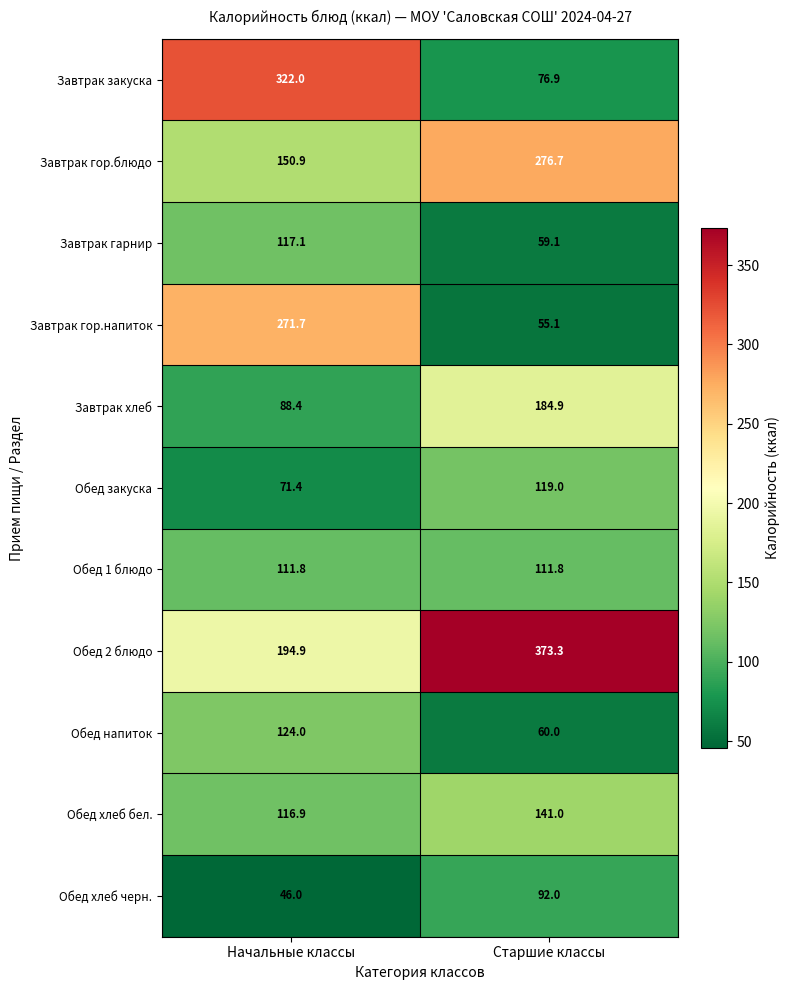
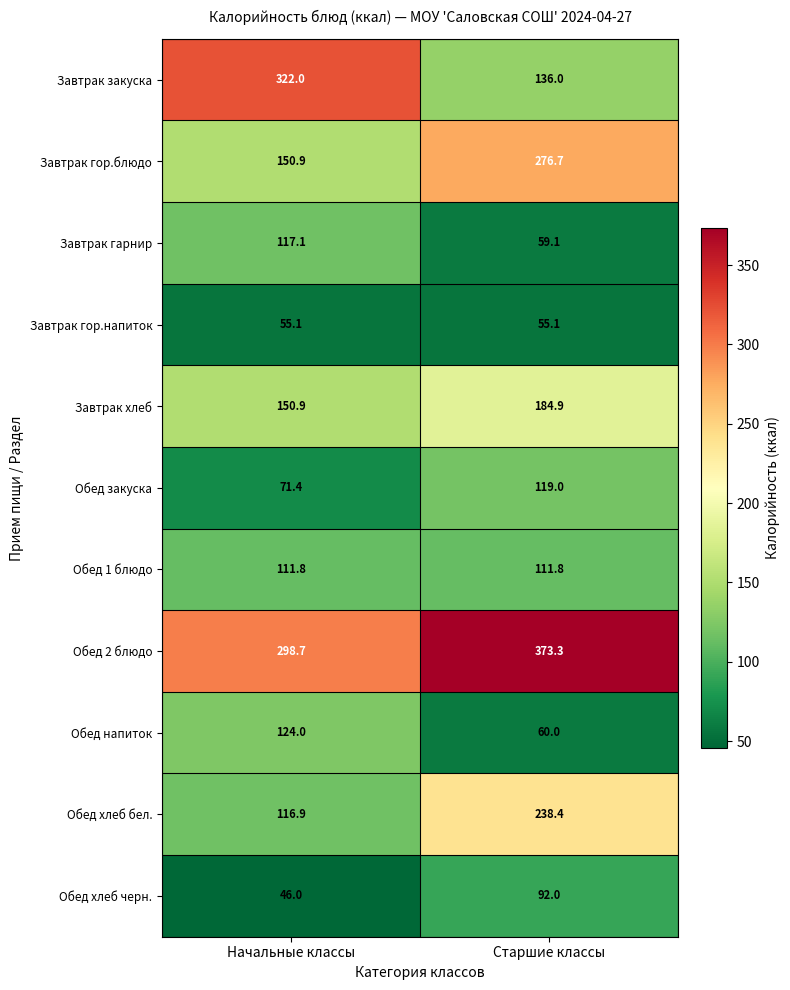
Завтрак закуска, Старшие классы: 76.9 -> 136.0
Завтрак гор.напиток, Начальные классы: 271.7 -> 55.1
Завтрак хлеб, Начальные классы: 88.4 -> 150.9
Обед 2 блюдо, Начальные классы: 194.9 -> 298.7
Обед хлеб бел., Старшие классы: 141.0 -> 238.4
